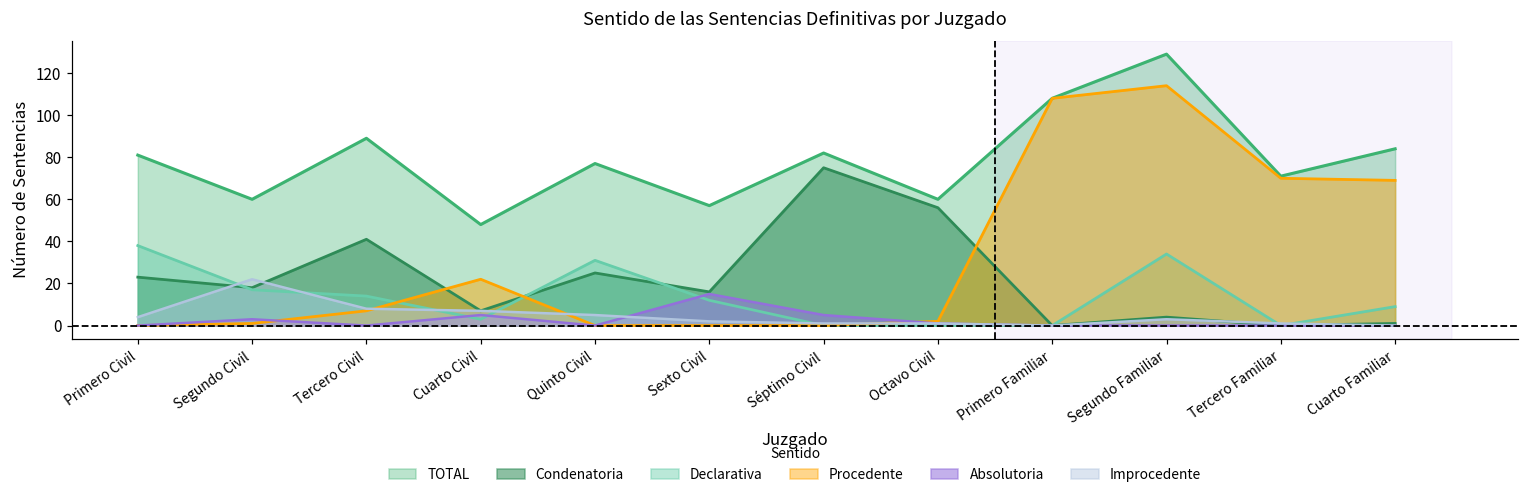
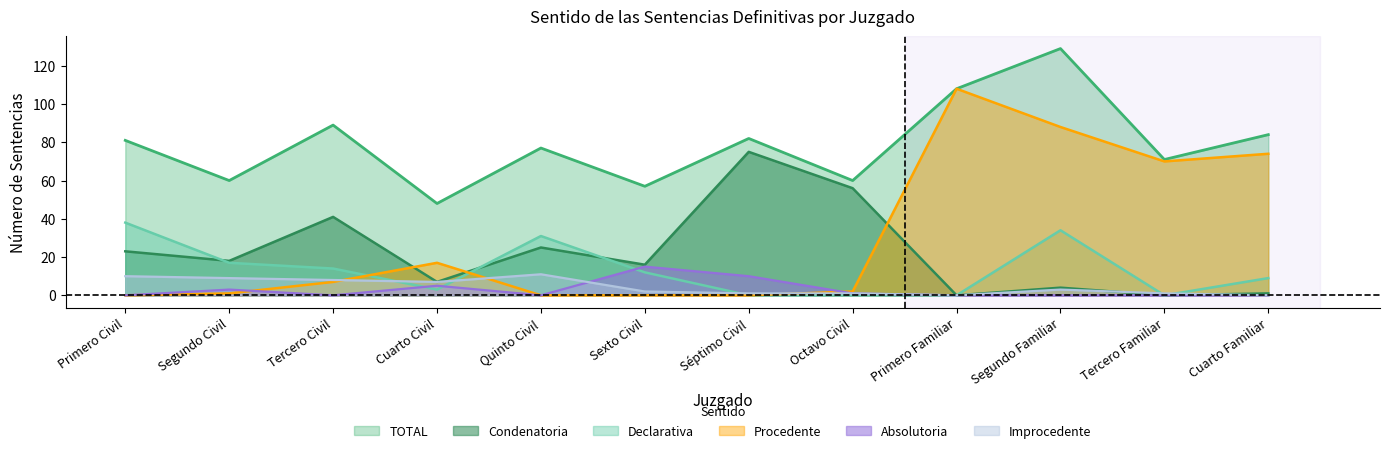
Improcedente, Primero Civil: 4 -> 10
Improcedente, Segundo Civil: 22 -> 9
Procedente, Cuarto Civil: 22 -> 17
Improcedente, Quinto Civil: 5 -> 11
Absolutoria, Séptimo Civil: 5 -> 10
Procedente, Segundo Familiar: 114 -> 88
Procedente, Cuarto Familiar: 69 -> 74
